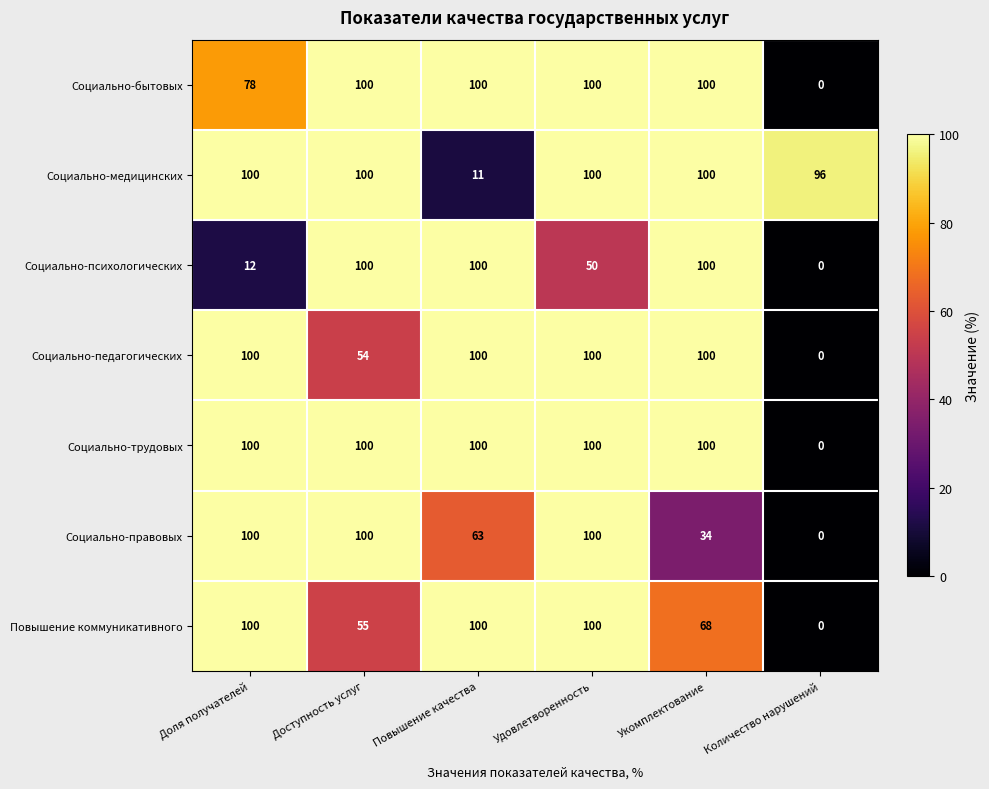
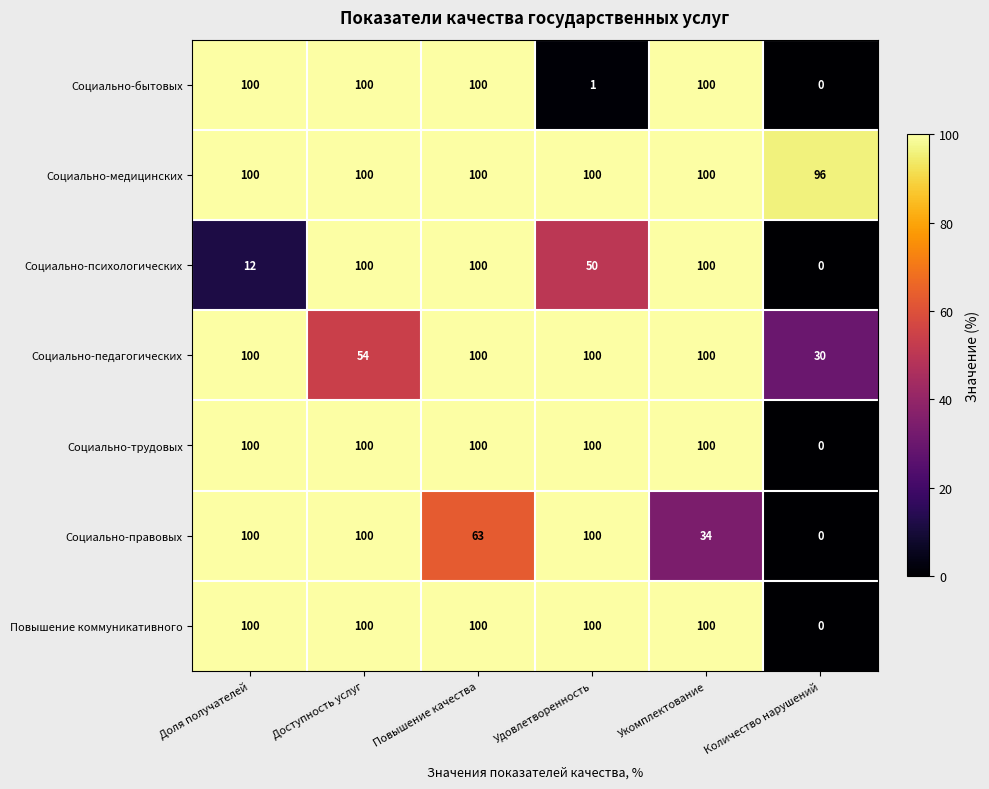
Социально-бытовых, Доля получателей: 78 -> 100
Социально-бытовых, Удовлетворенность: 100 -> 1
Социально-медицинских, Повышение качества: 11 -> 100
Социально-педагогических, Количество нарушений: 0 -> 30
Повышение коммуникативного, Доступность услуг: 55 -> 100
Повышение коммуникативного, Укомплектование: 68 -> 100
